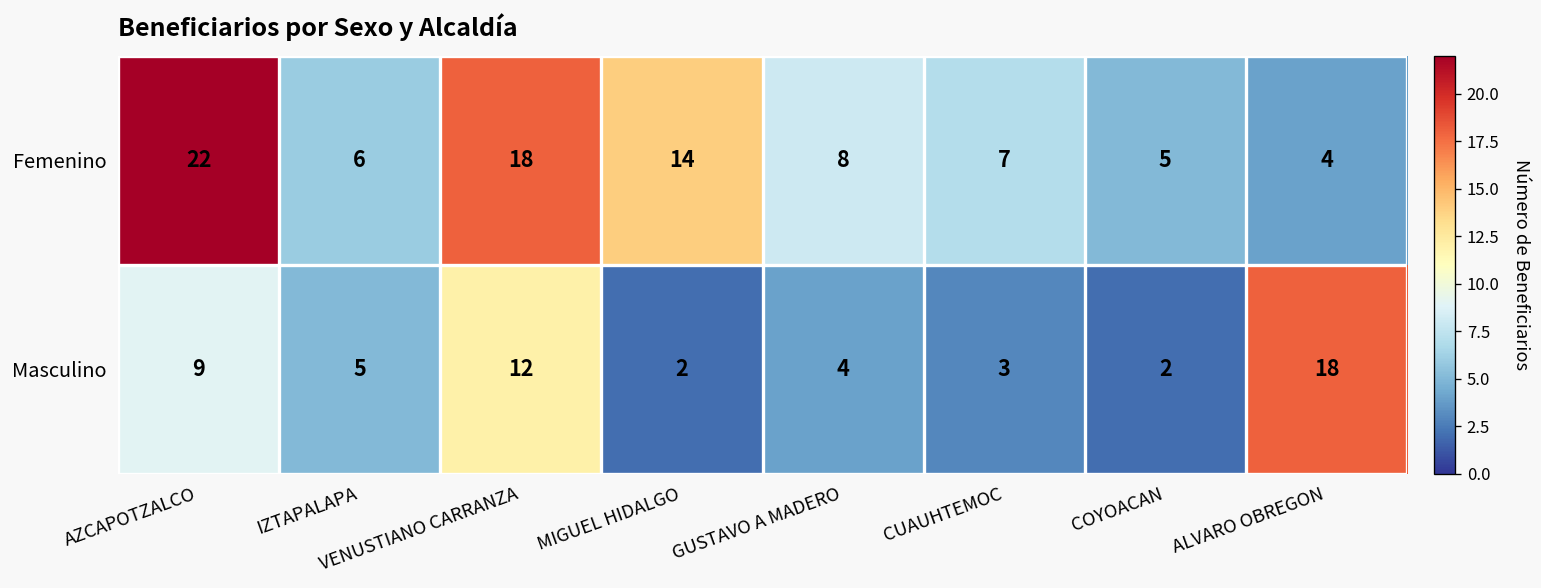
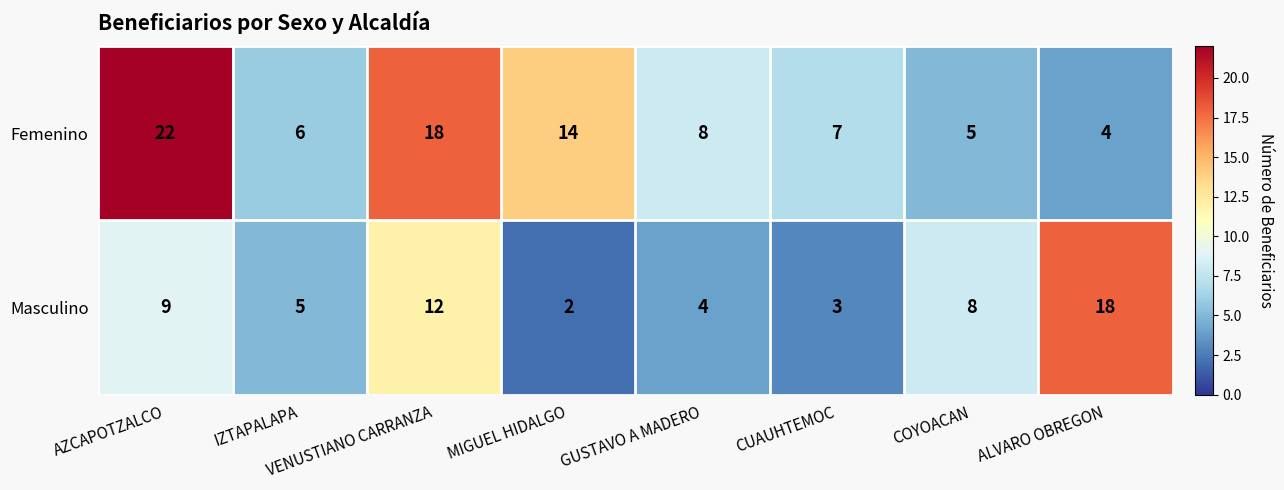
Masculino, COYOACAN: 2 -> 8
